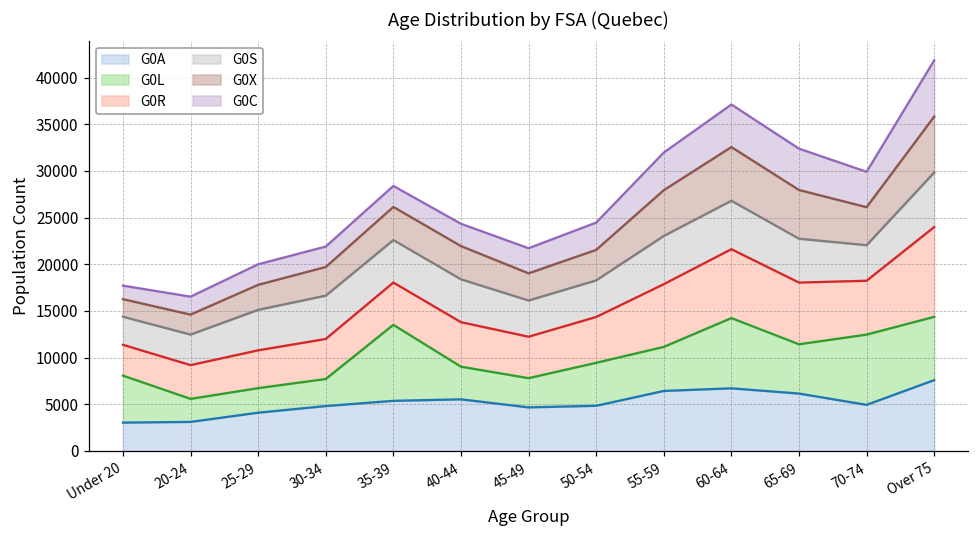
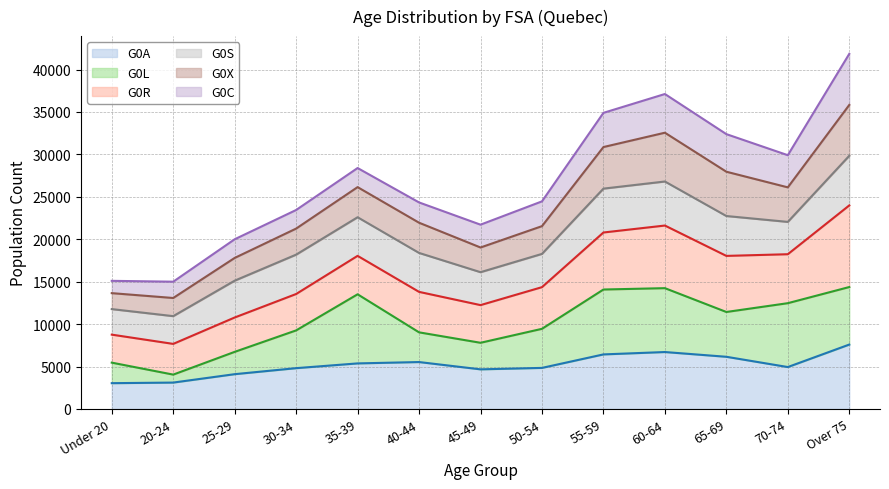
G0L, Under 20: 5000 -> 2000
G0L, 20-24: 2000 -> 1000
G0L, 30-34: 3000 -> 4000
G0L, 55-59: 5000 -> 8000
